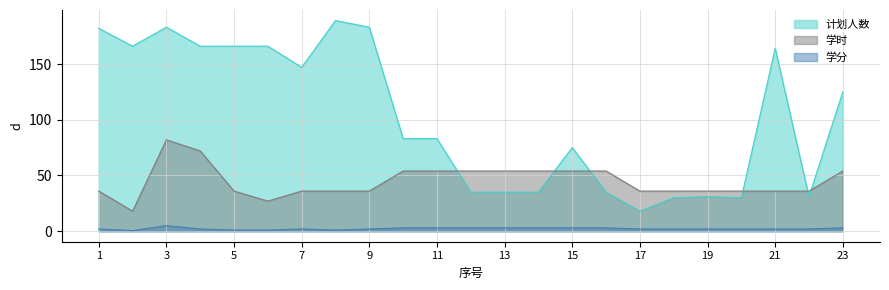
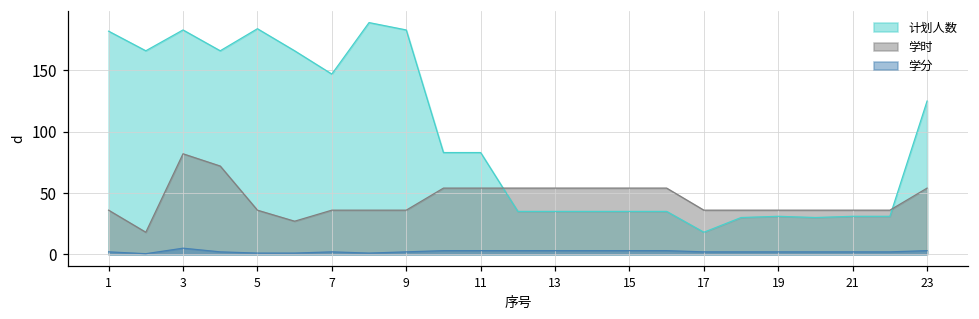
计划人数, 5: 166 -> 184
计划人数, 15: 75 -> 35
计划人数, 21: 164 -> 31
